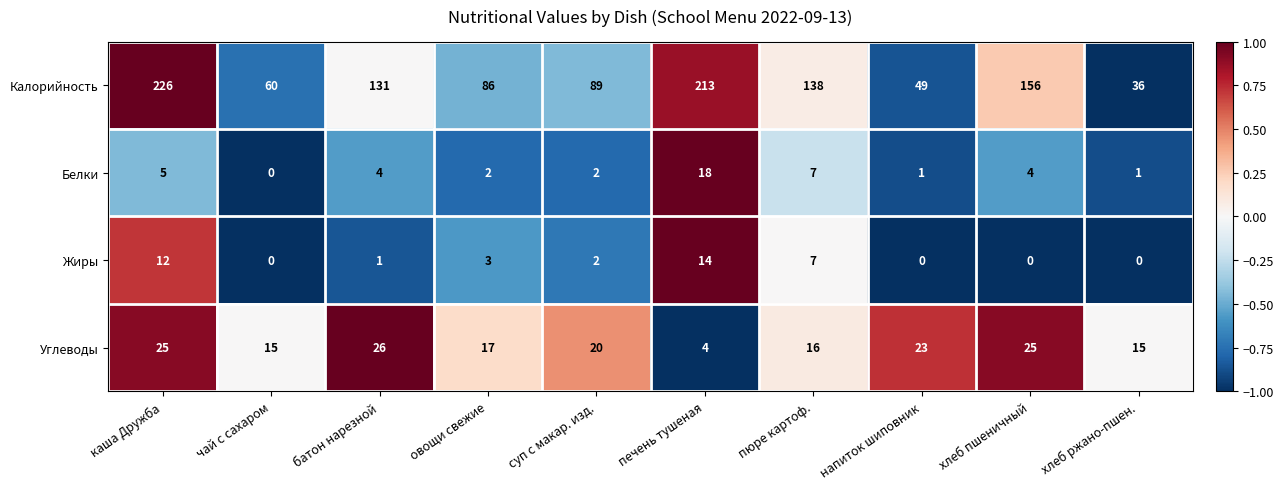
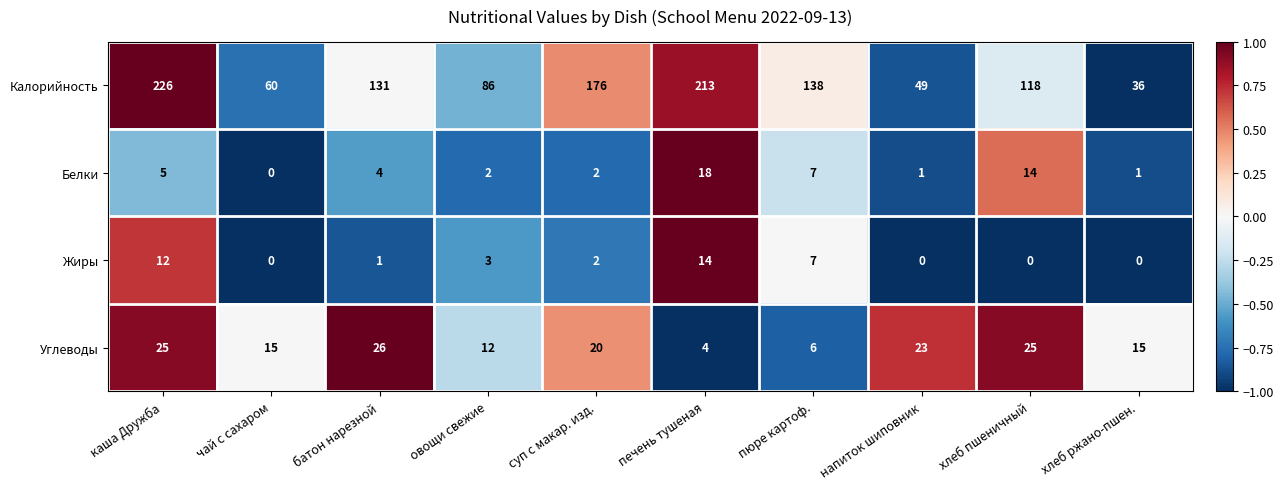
Калорийность, суп с макар. изд.: 89 -> 176
Калорийность, хлеб пшеничный: 156 -> 118
Белки, хлеб пшеничный: 4 -> 14
Углеводы, овощи свежие: 17 -> 12
Углеводы, пюре картоф.: 16 -> 6
